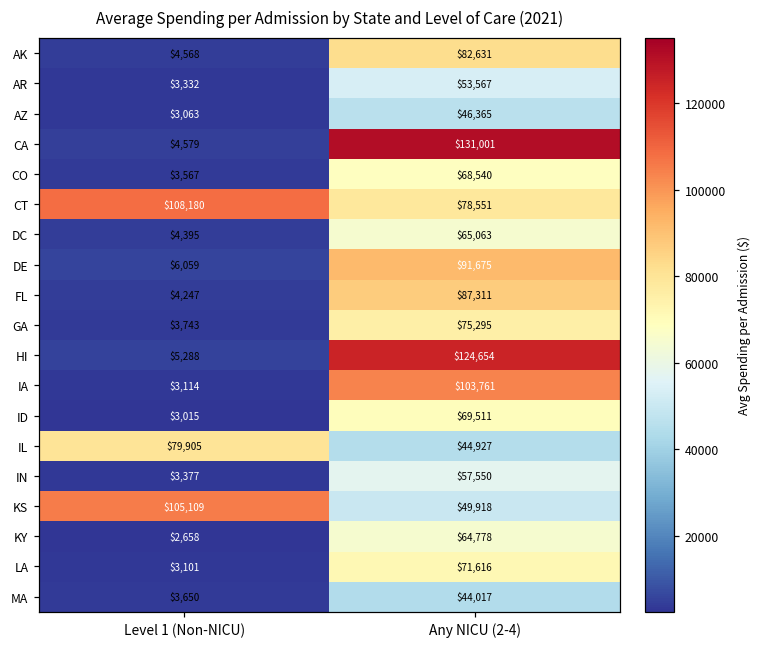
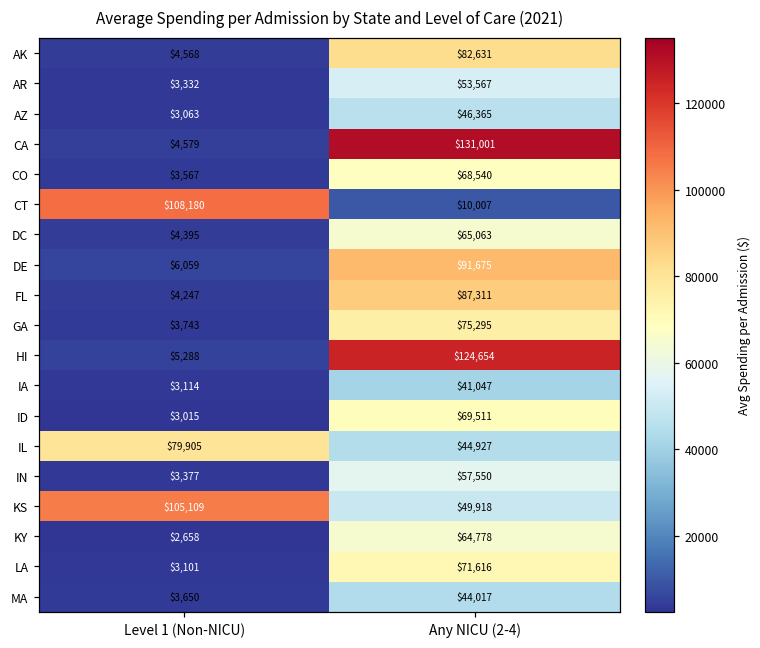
CT, Any NICU (2-4): $78,551 -> $10,007
IA, Any NICU (2-4): $103,761 -> $41,047
